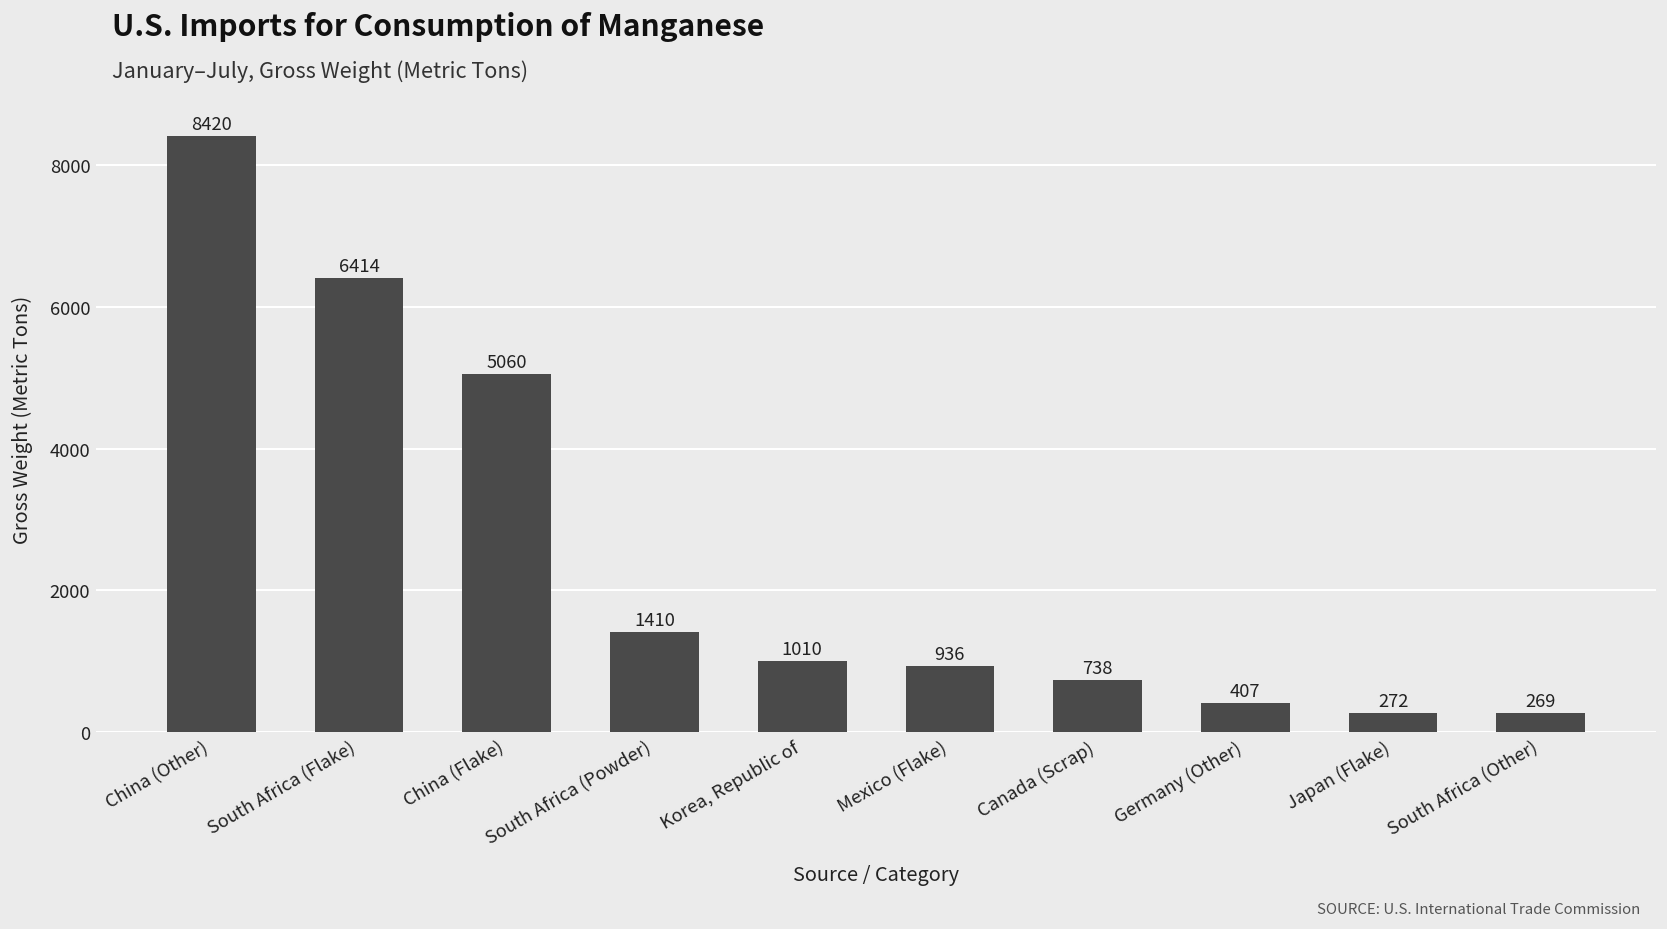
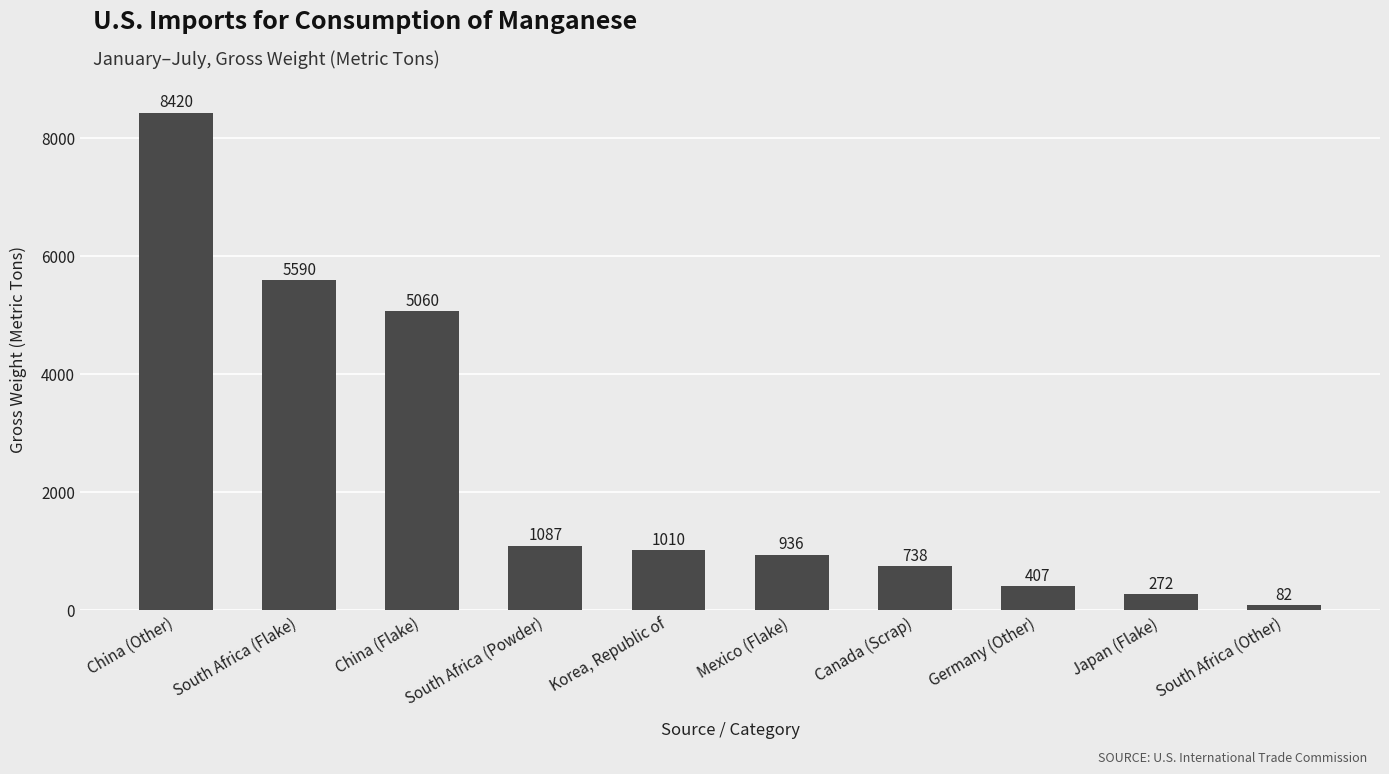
South Africa (Flake): 6414 -> 5590
South Africa (Powder): 1410 -> 1087
South Africa (Other): 269 -> 82
